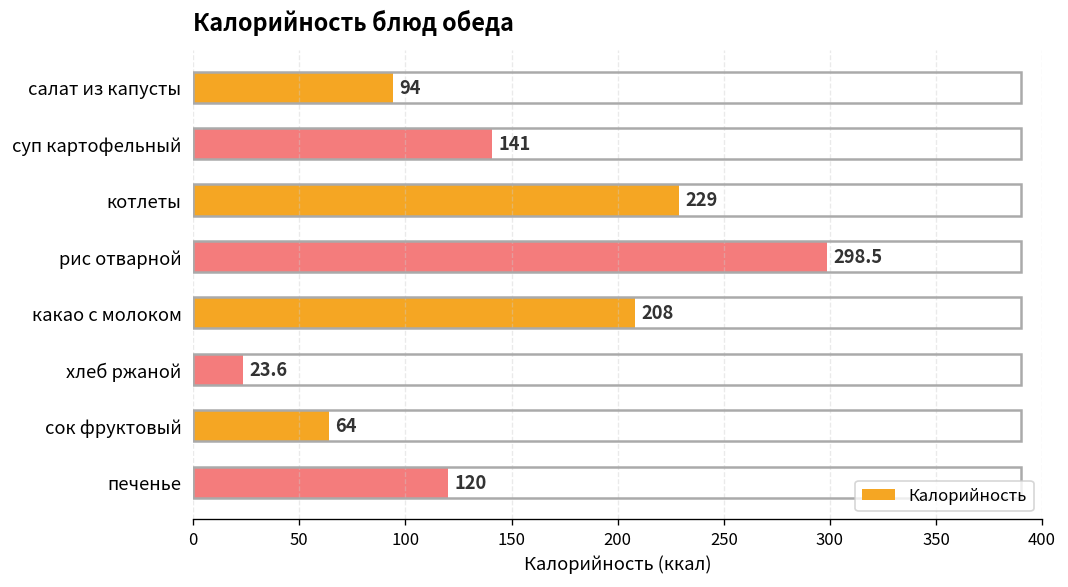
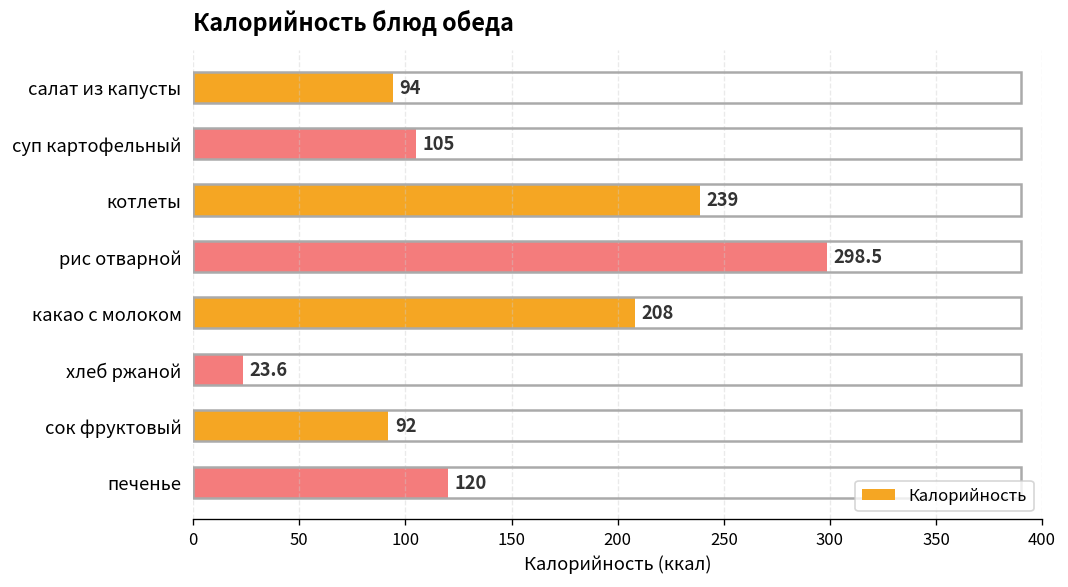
суп картофельный: 141 -> 105
котлеты: 229 -> 239
сок фруктовый: 64 -> 92
